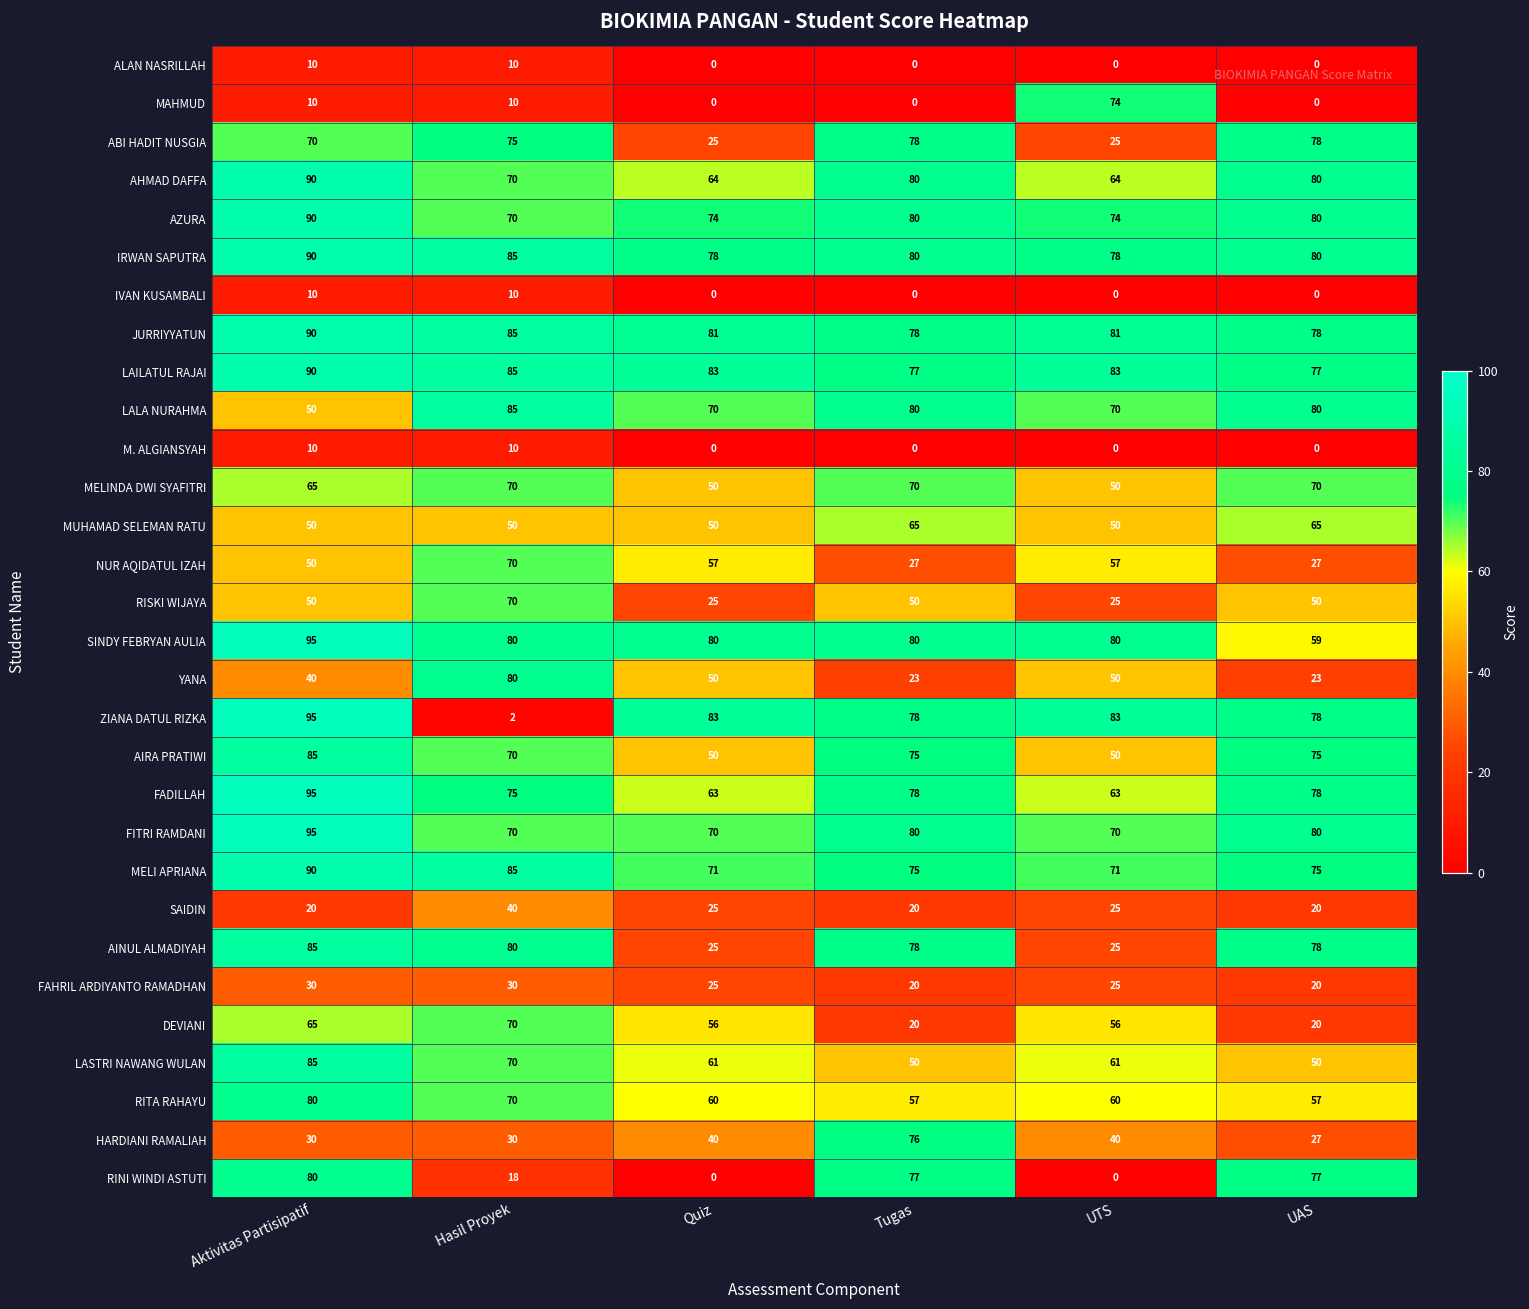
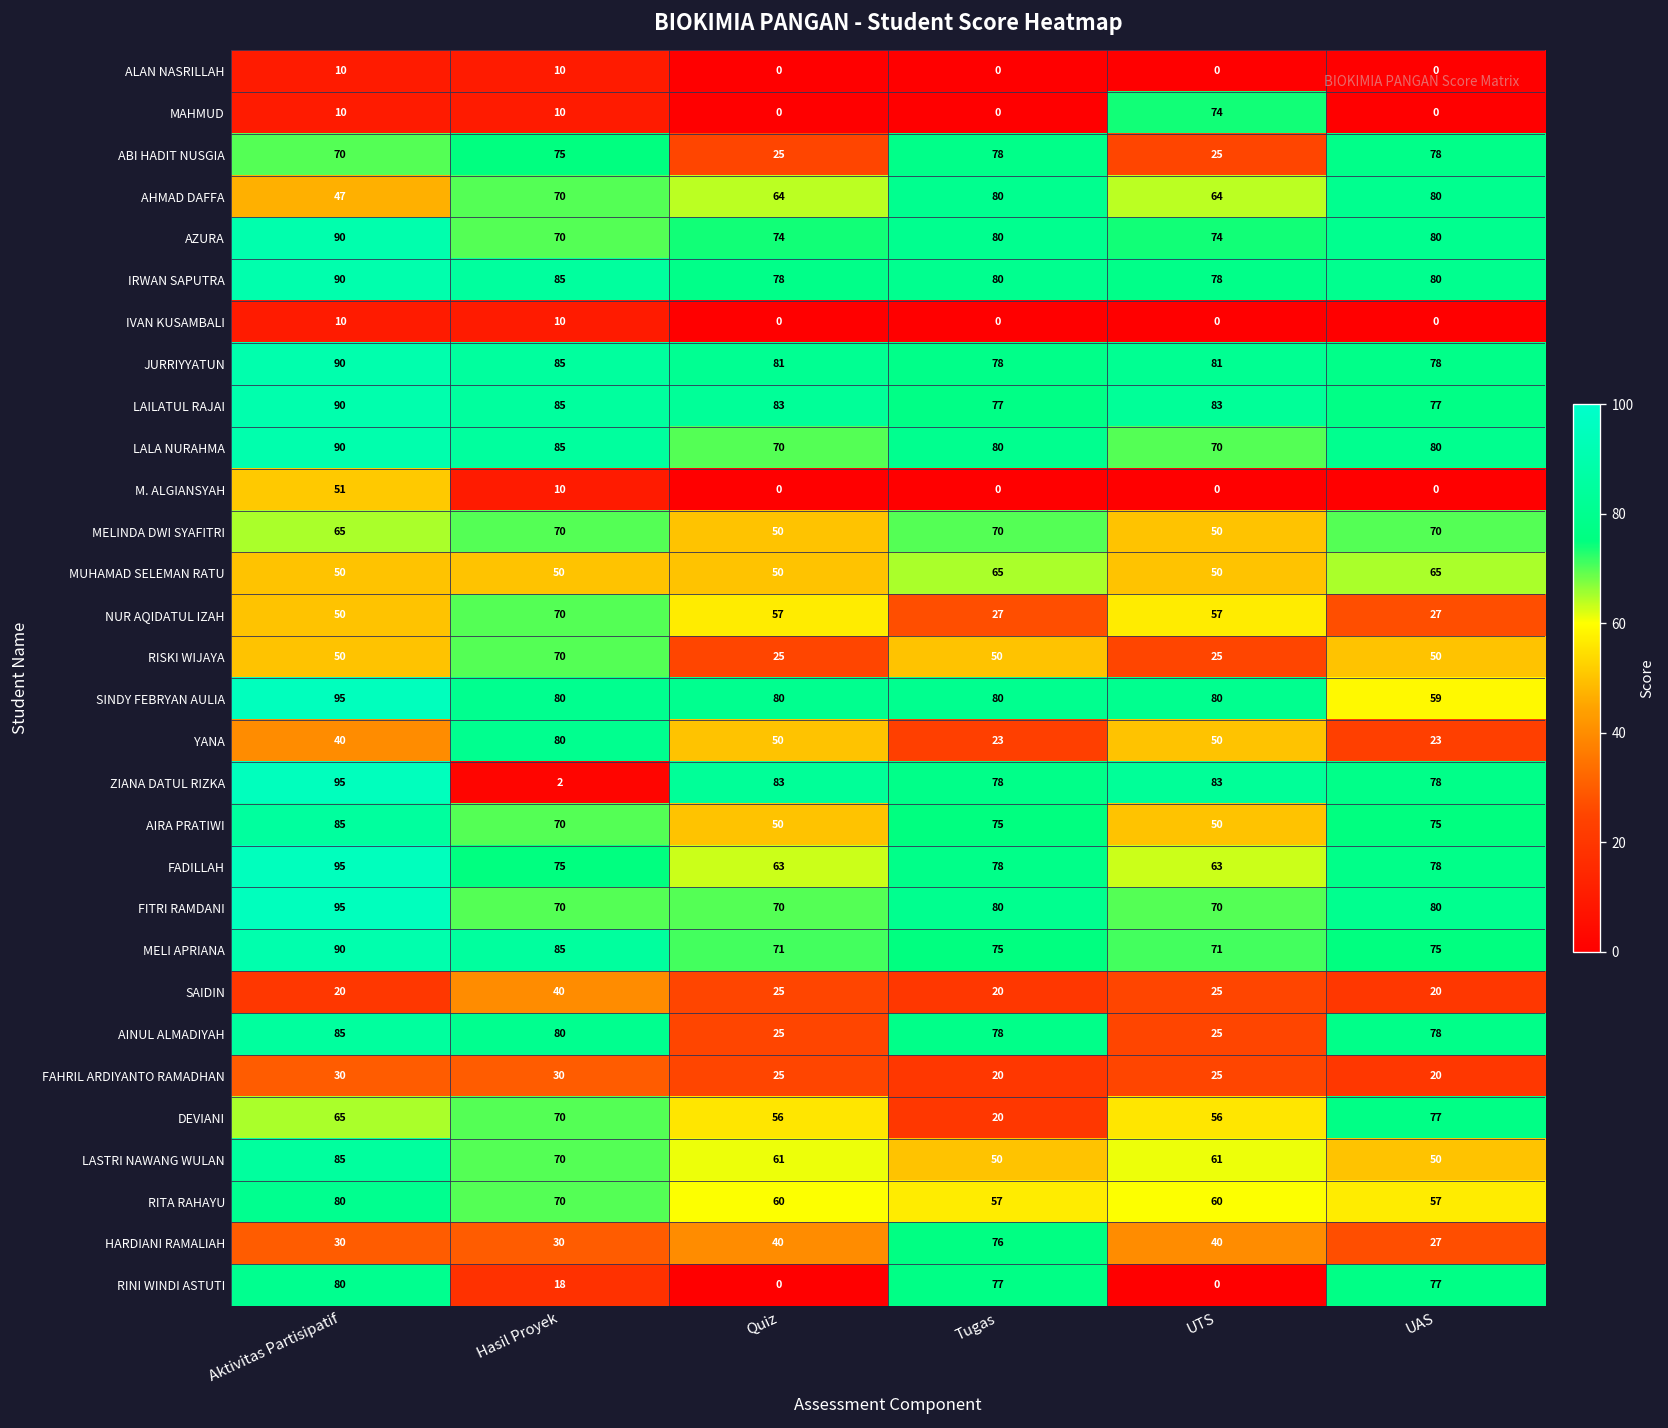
AHMAD DAFFA, Aktivitas Partisipatif: 90 -> 47
LALA NURAHMA, Aktivitas Partisipatif: 50 -> 90
M. ALGIANSYAH, Aktivitas Partisipatif: 10 -> 51
DEVIANI, UAS: 20 -> 77
